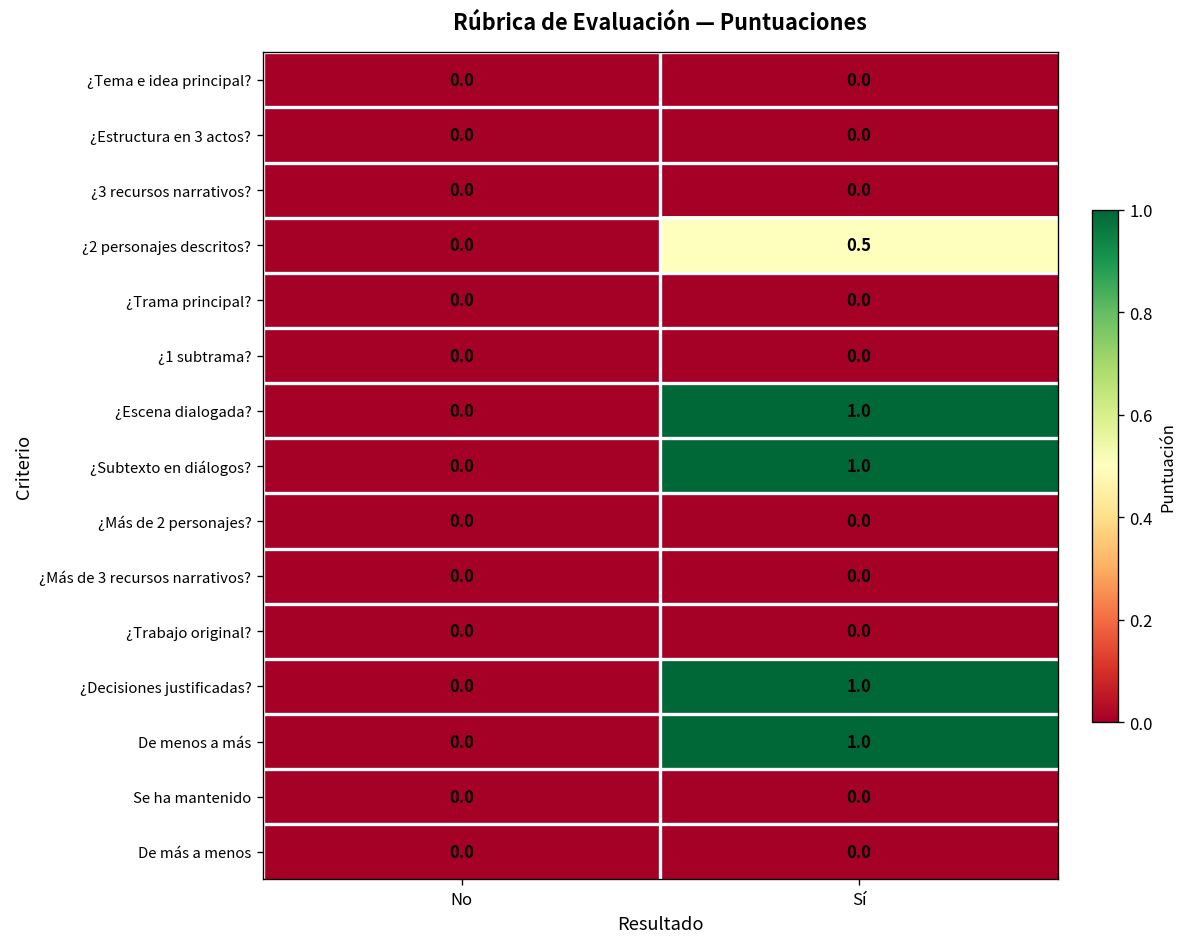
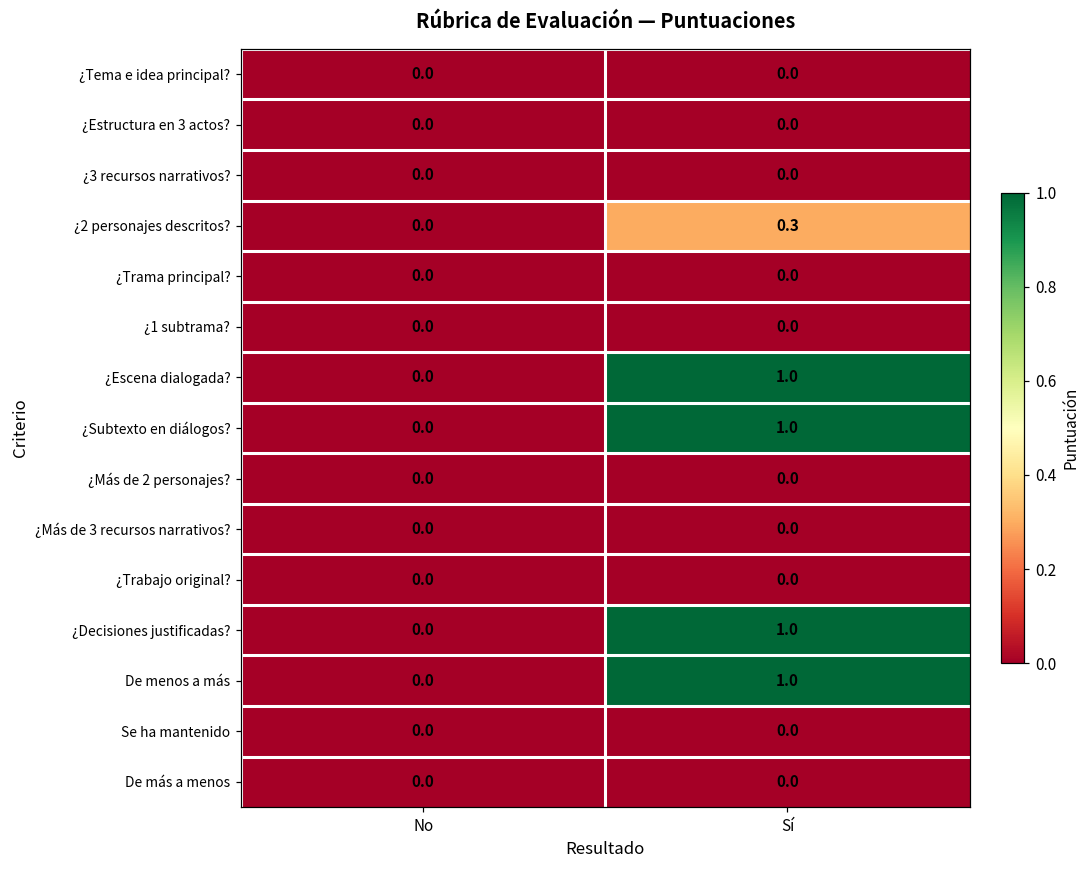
¿2 personajes descritos?, Sí: 0.5 -> 0.3
